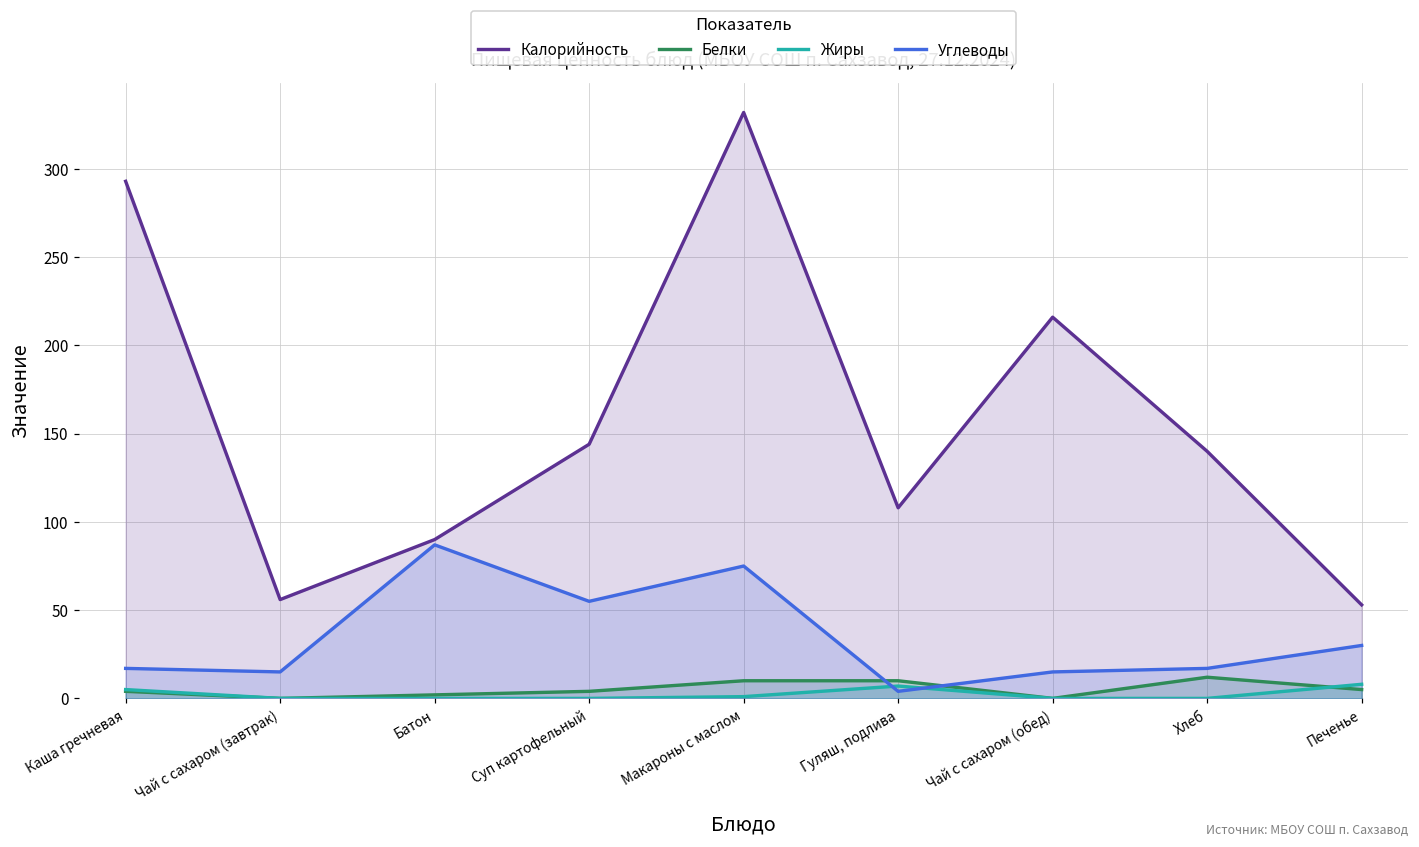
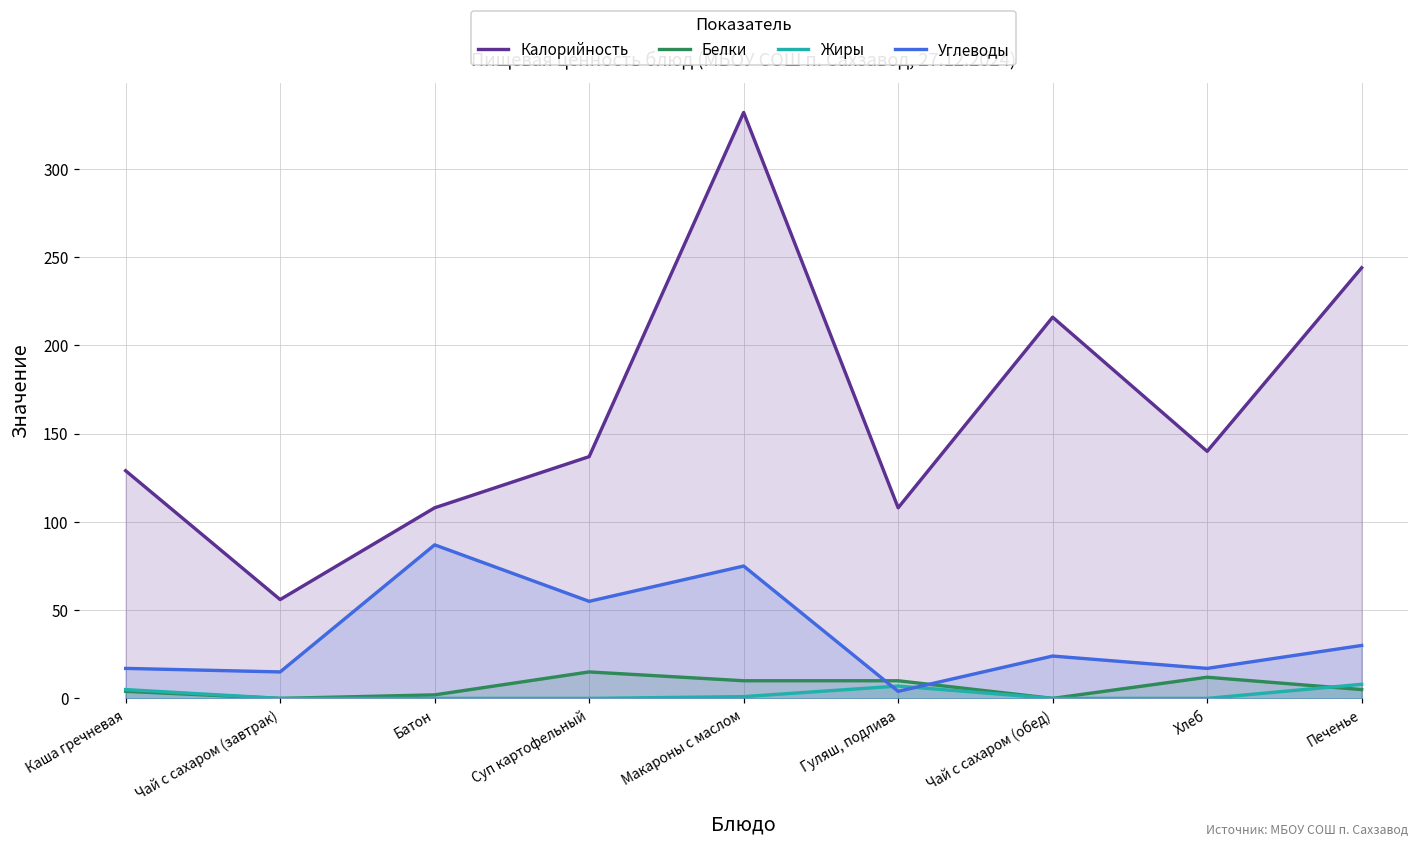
Калорийность, Каша гречневая: 293 -> 129
Калорийность, Батон: 90 -> 108
Калорийность, Суп картофельный: 144 -> 137
Белки, Суп картофельный: 4 -> 15
Углеводы, Чай с сахаром (обед): 15 -> 24
Калорийность, Печенье: 53 -> 244
